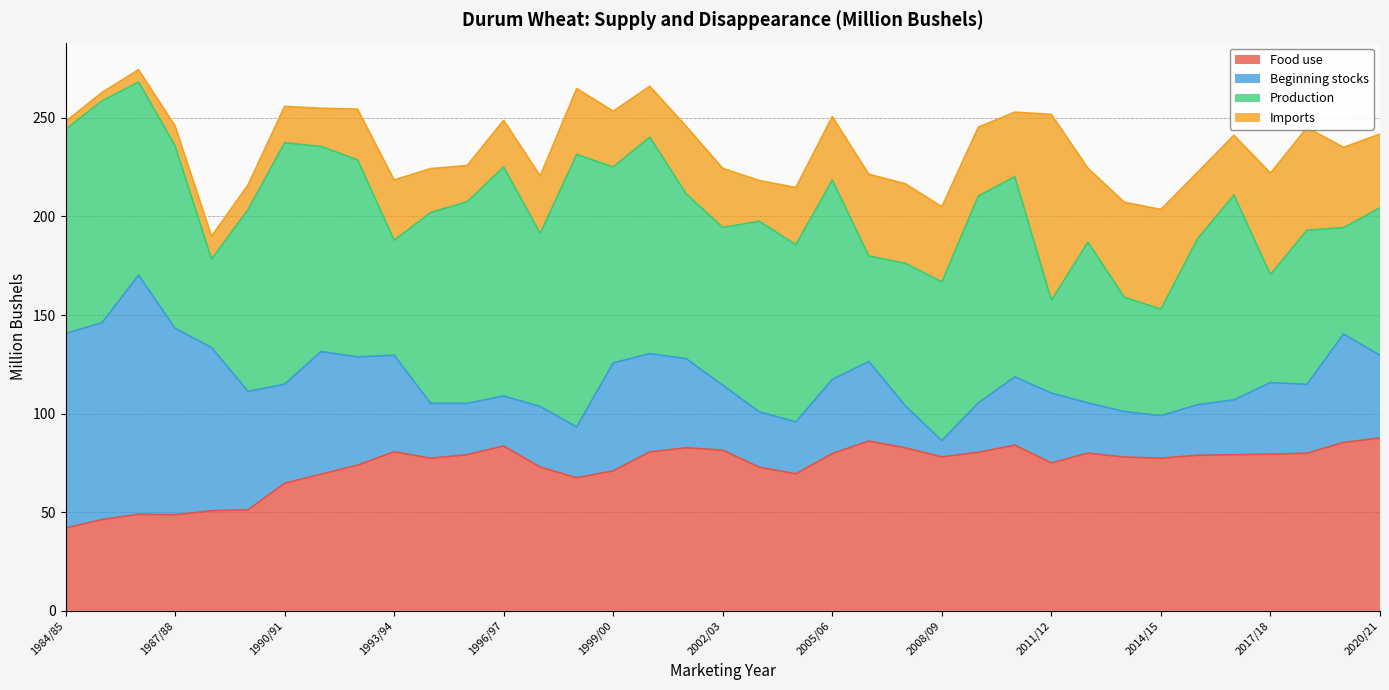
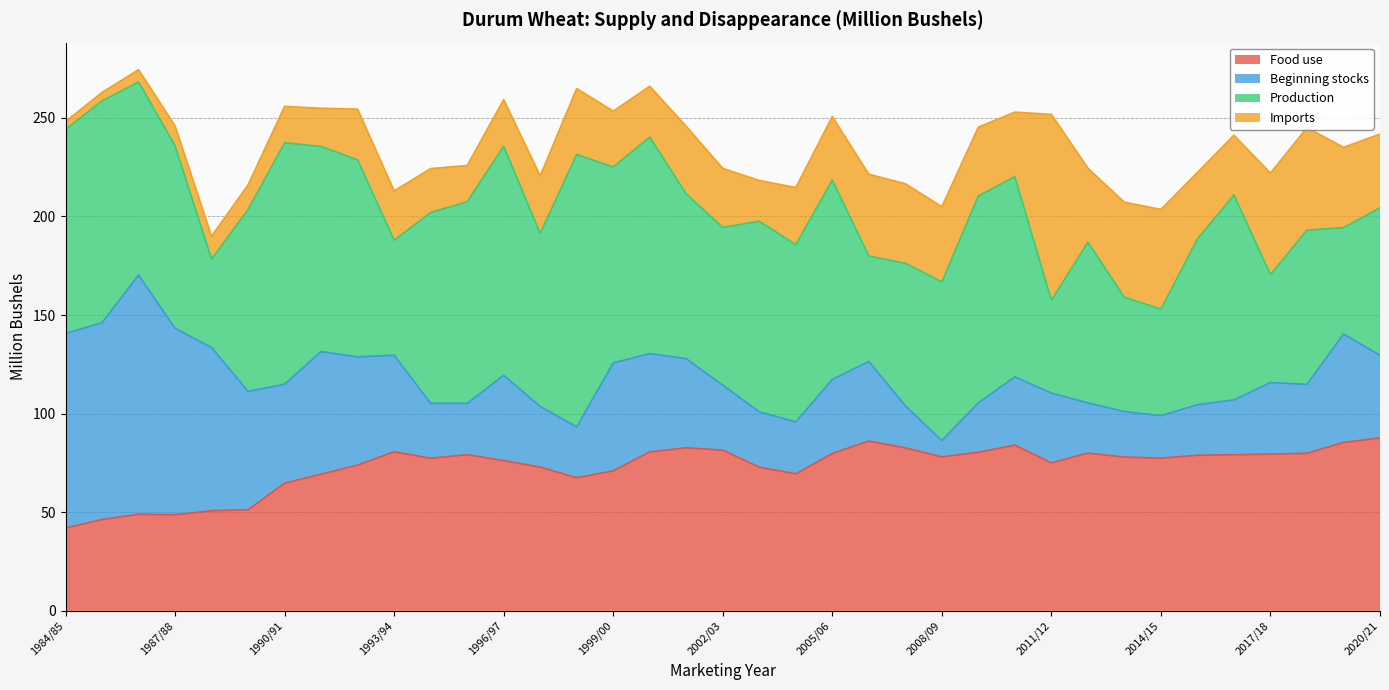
Imports, 1993/94: 31 -> 25
Food use, 1996/97: 84 -> 76
Beginning stocks, 1996/97: 25 -> 43
